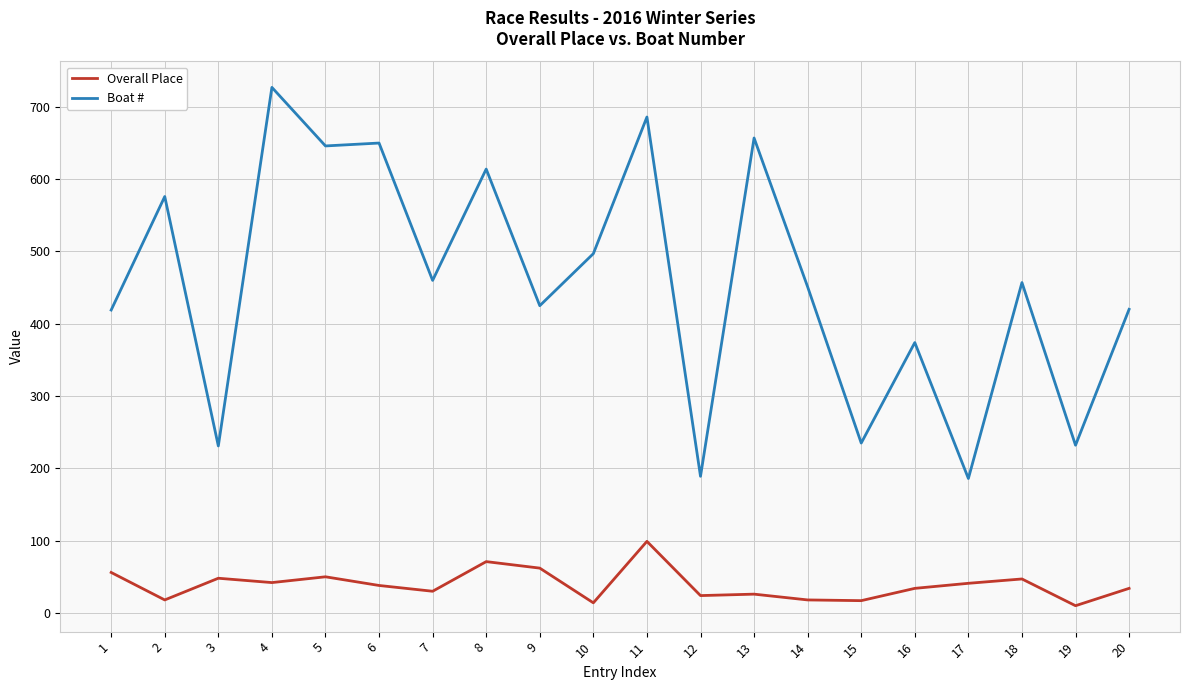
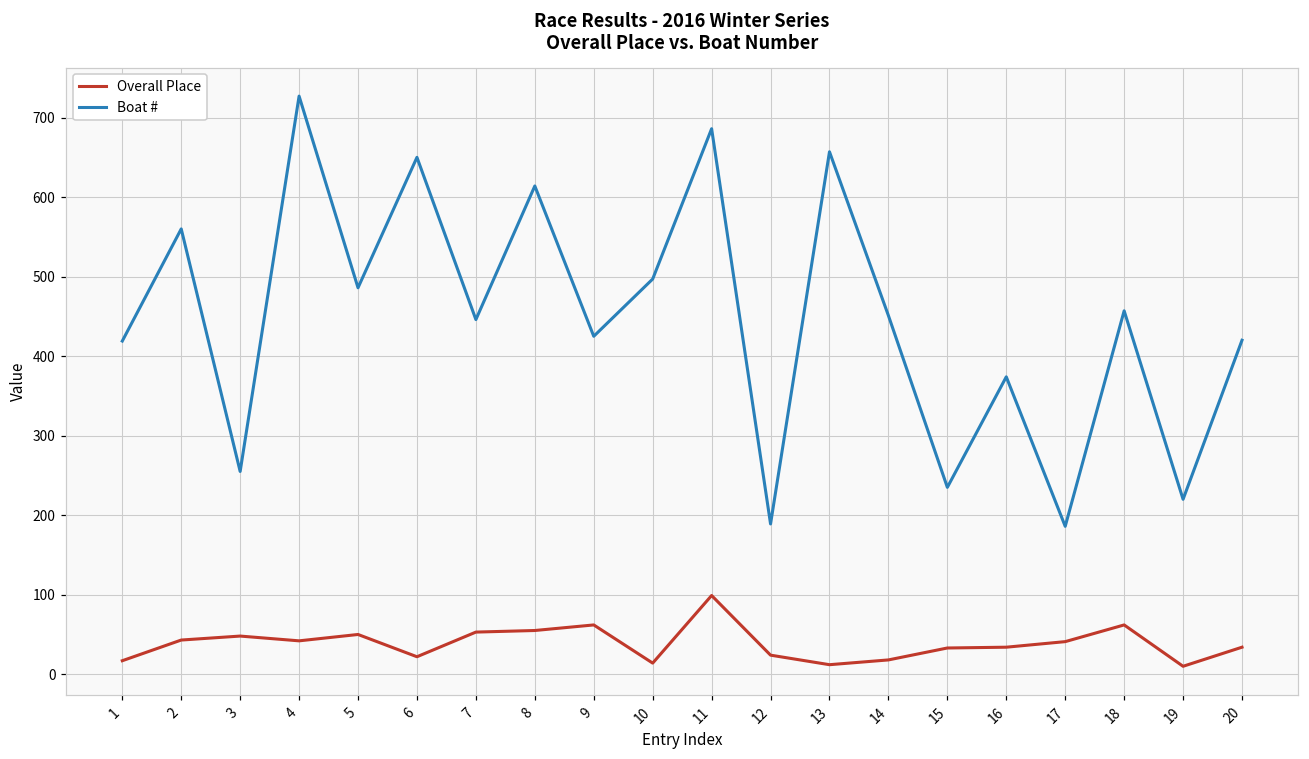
Overall Place, 1: 60 -> 20
Overall Place, 2: 20 -> 40
Boat #, 2: 580 -> 560
Boat #, 3: 230 -> 260
Boat #, 5: 650 -> 490
Overall Place, 6: 40 -> 20
Overall Place, 7: 30 -> 50
Boat #, 7: 460 -> 450
Overall Place, 8: 70 -> 60
Overall Place, 13: 30 -> 10
Overall Place, 15: 20 -> 30
Overall Place, 18: 50 -> 60
Boat #, 19: 230 -> 220
